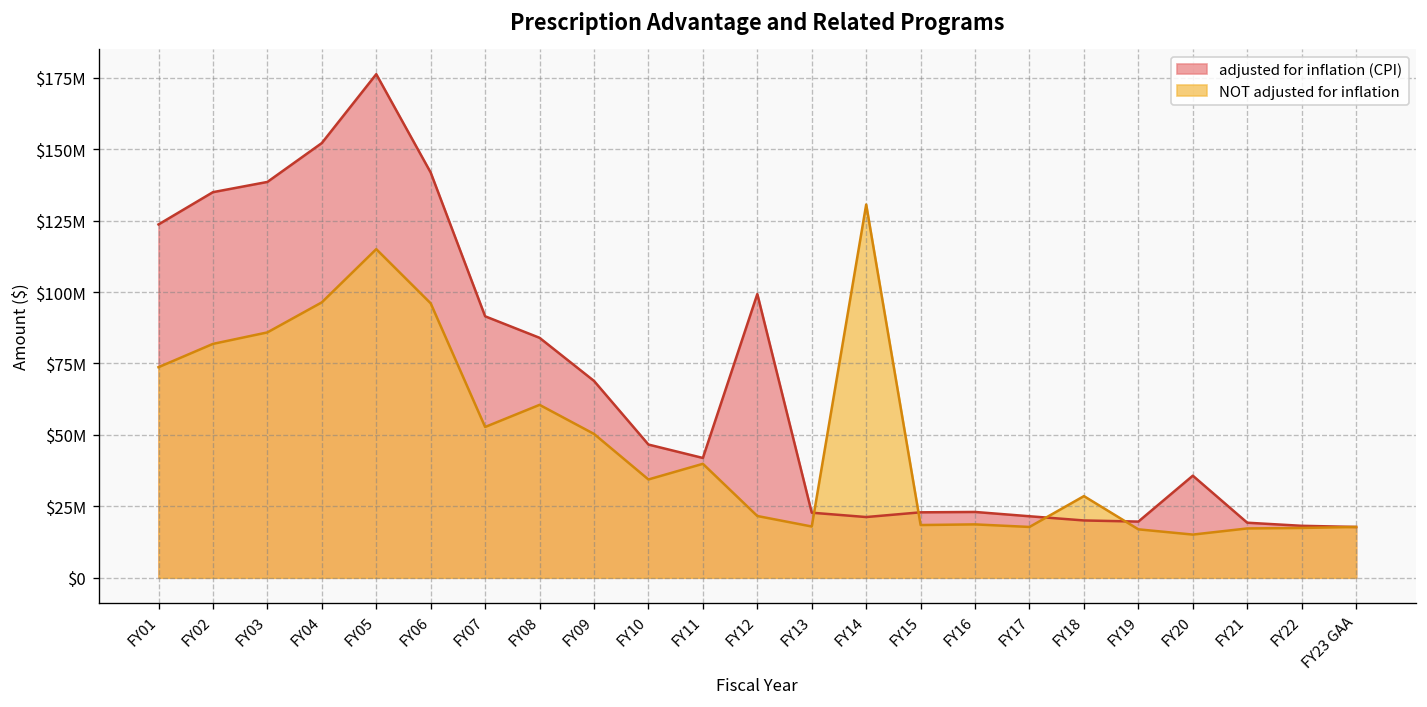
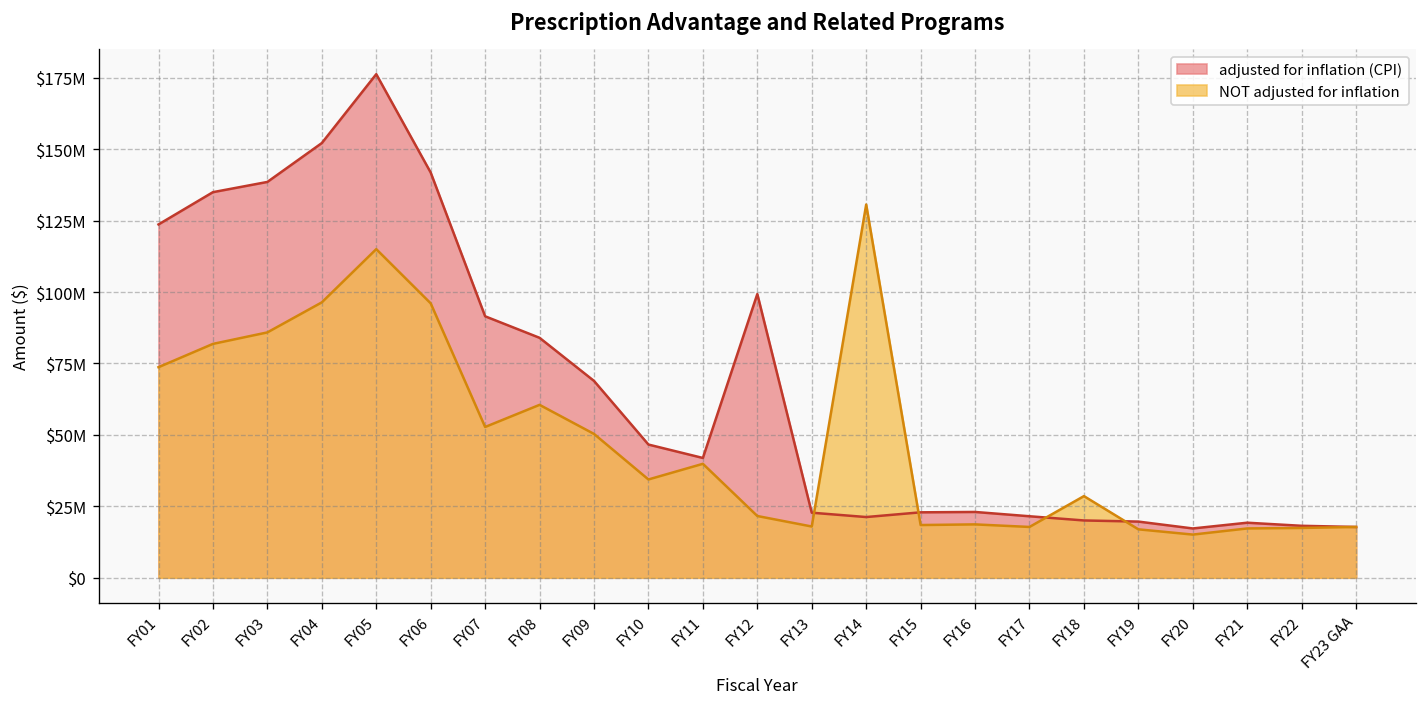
adjusted for inflation (CPI), FY20: $36000000 -> $17000000
